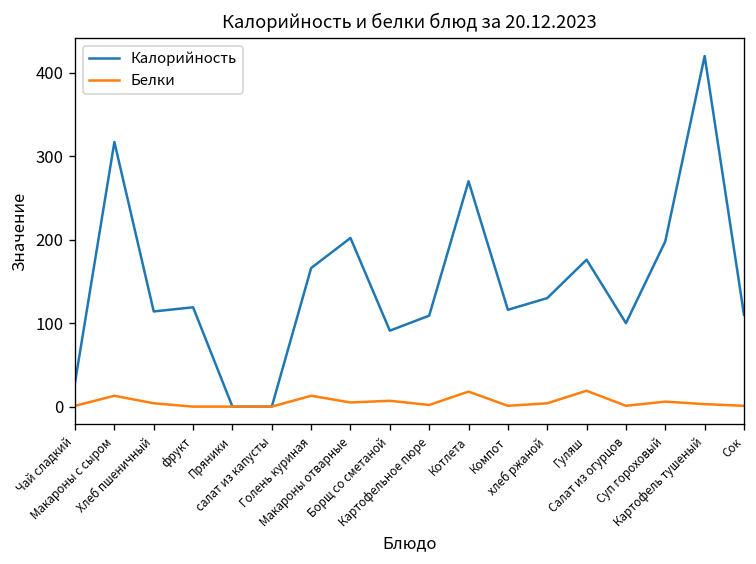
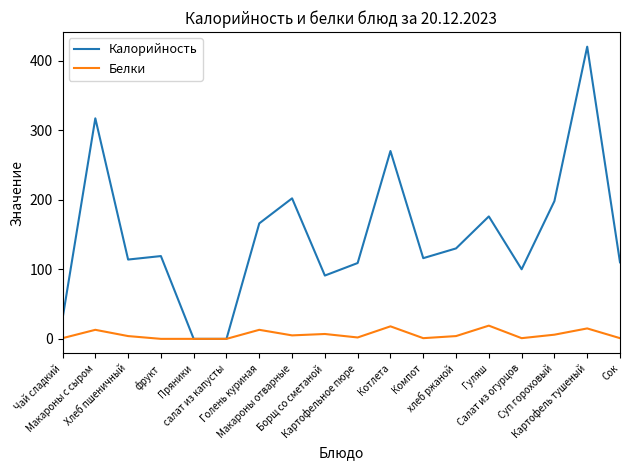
Белки, Картофель тушеный: 0 -> 20
